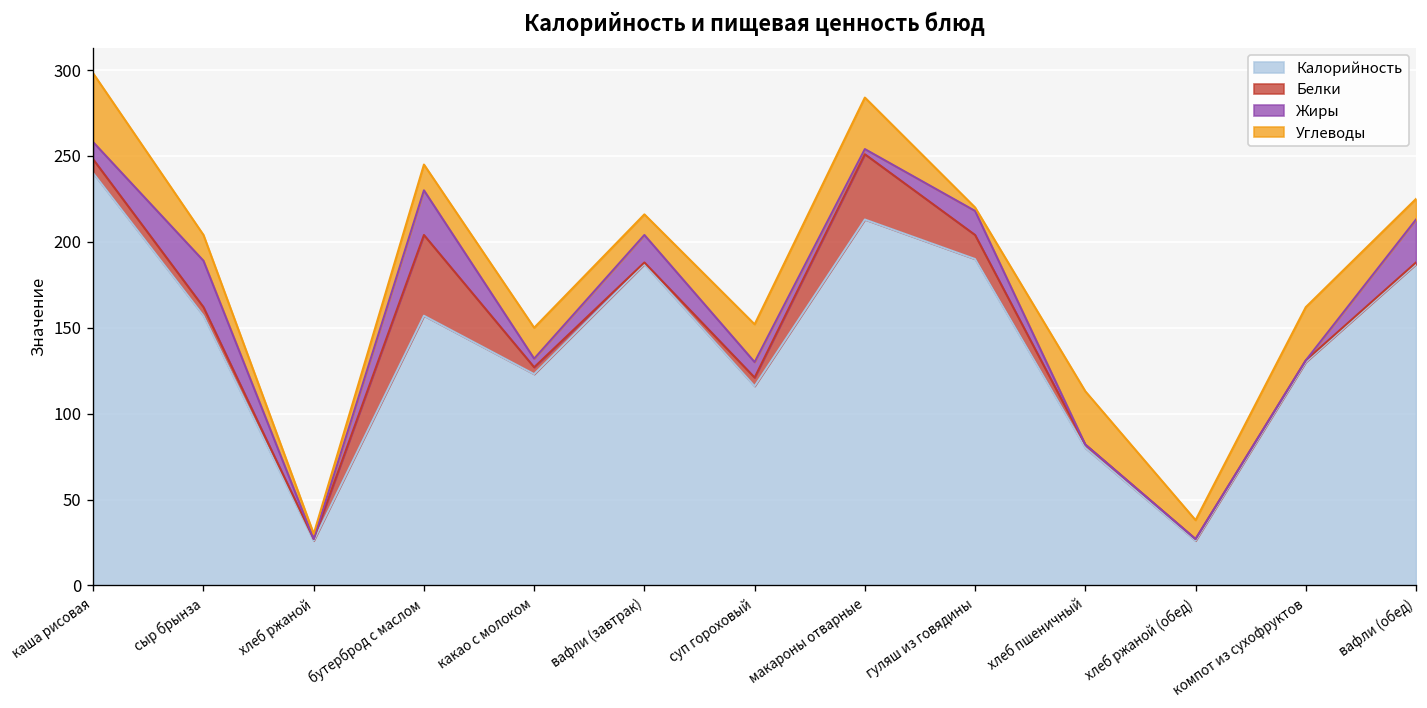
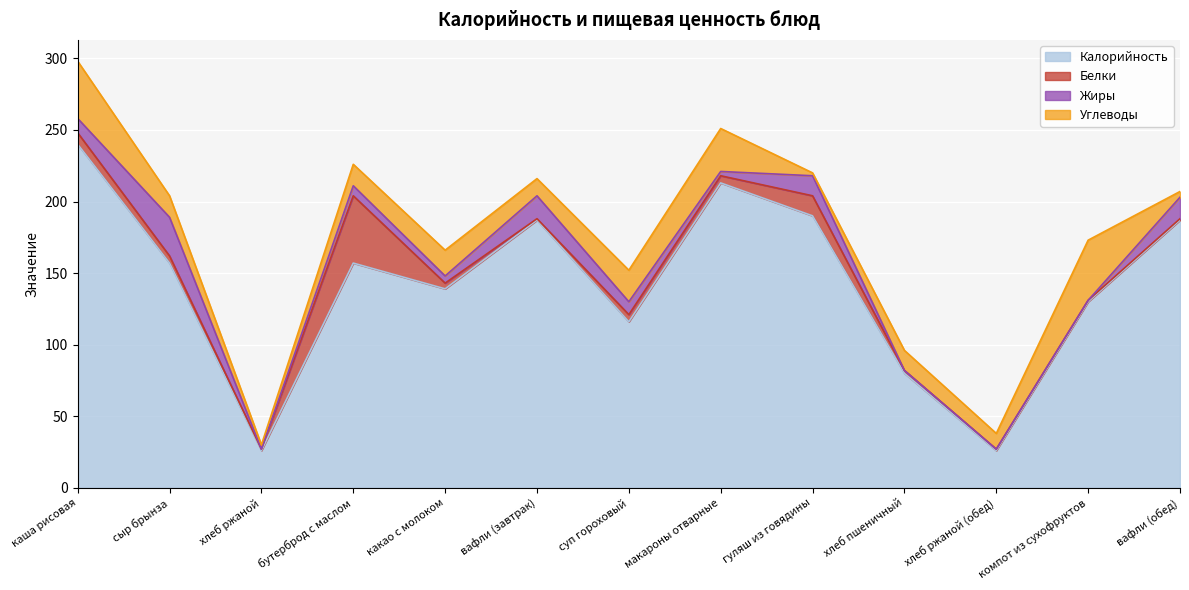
Жиры, бутерброд с маслом: 26 -> 7
Калорийность, какао с молоком: 123 -> 139
Белки, макароны отварные: 38 -> 5
Углеводы, хлеб пшеничный: 31 -> 14
Углеводы, компот из сухофруктов: 31 -> 42
Жиры, вафли (обед): 25 -> 15
Углеводы, вафли (обед): 12 -> 4
